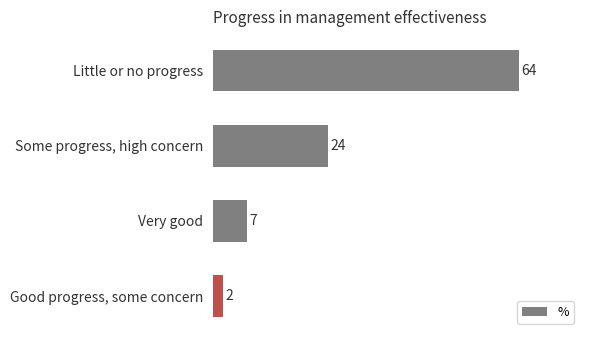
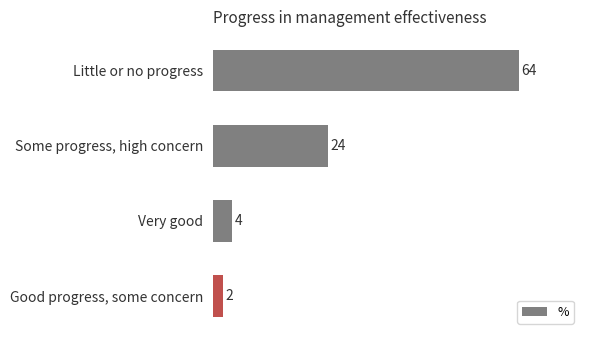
Very good: 7 -> 4
